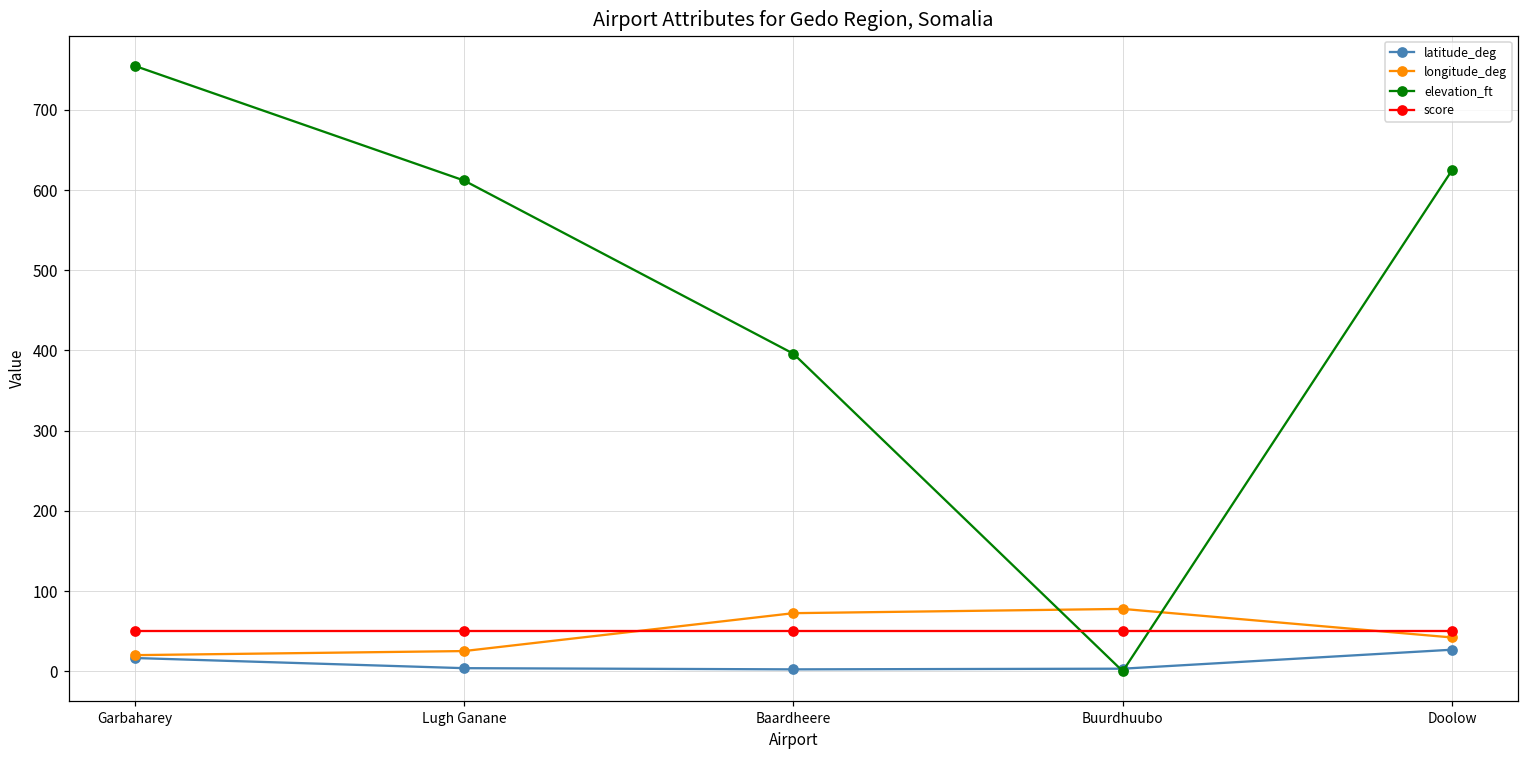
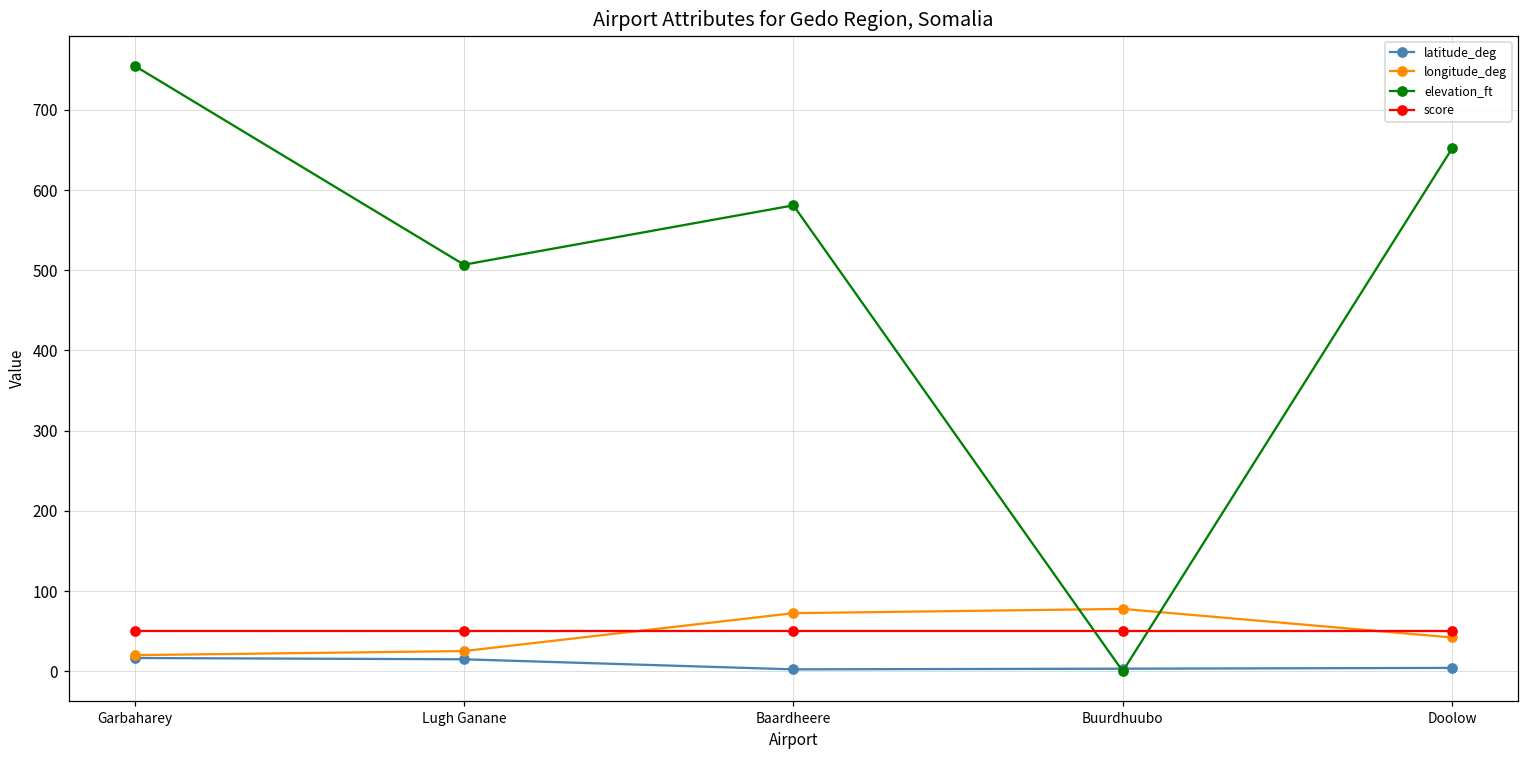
latitude_deg, Lugh Ganane: 0 -> 10
elevation_ft, Lugh Ganane: 610 -> 510
elevation_ft, Baardheere: 400 -> 580
latitude_deg, Doolow: 30 -> 0
elevation_ft, Doolow: 630 -> 650
